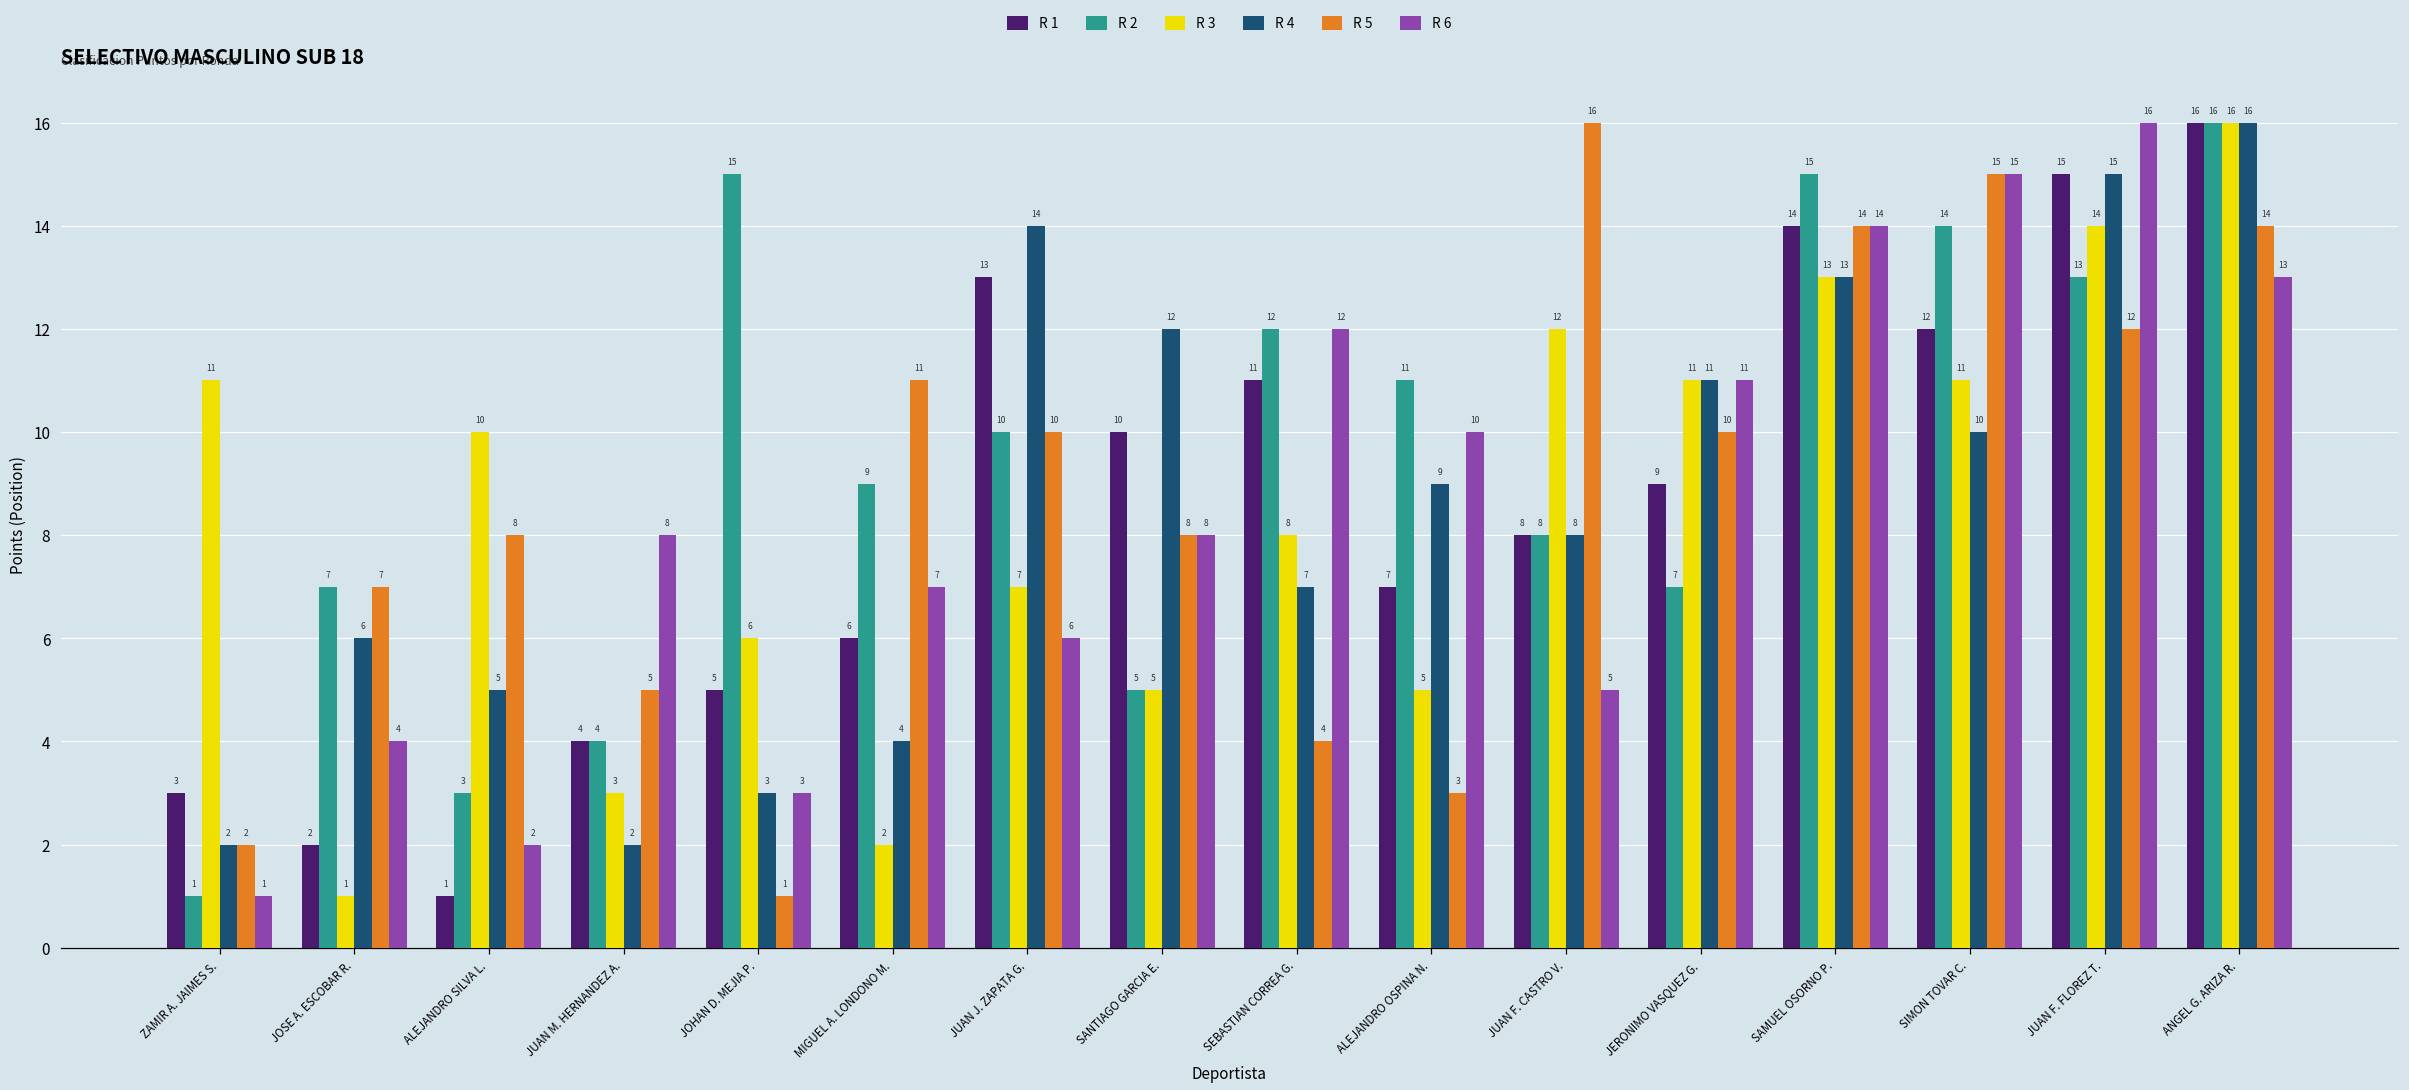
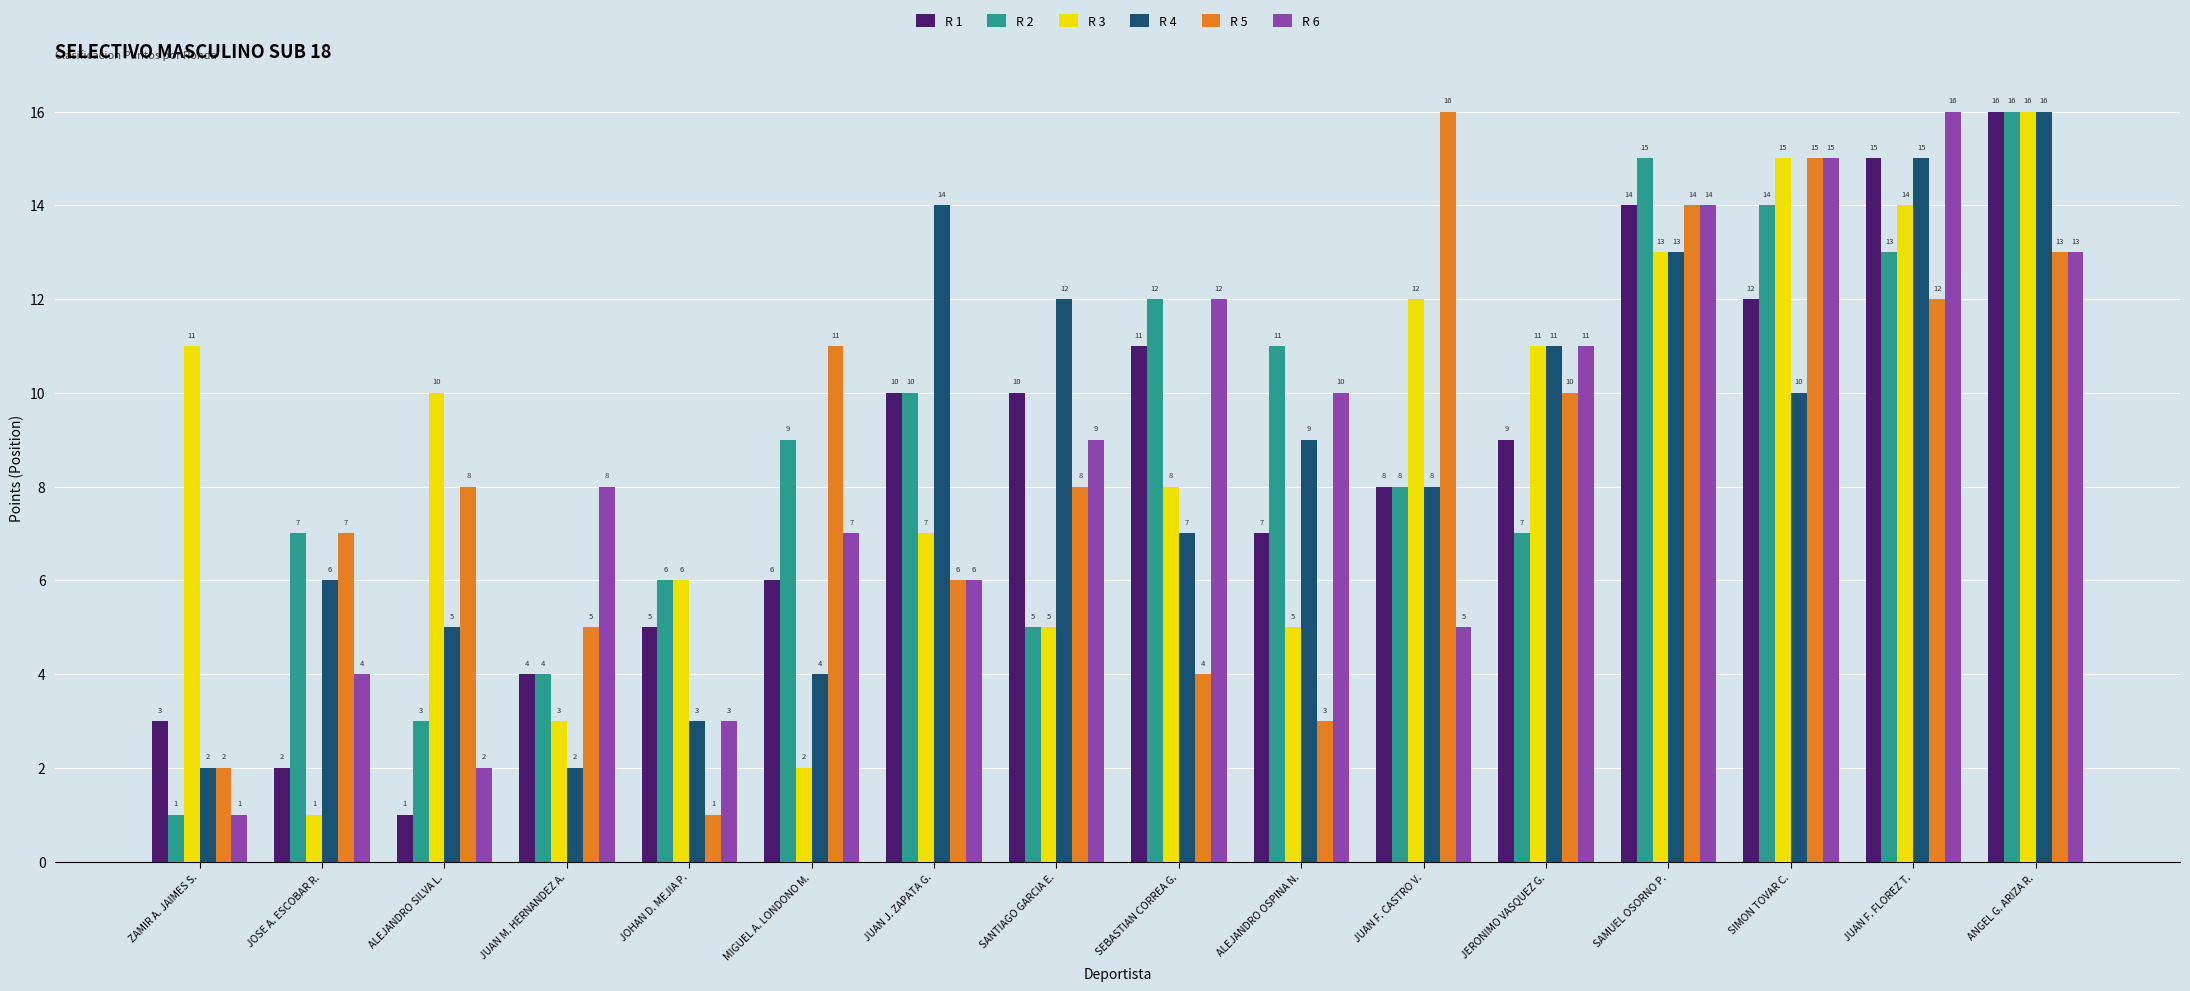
R 2, JOHAN D. MEJIA P.: 15 -> 6
R 1, JUAN J. ZAPATA G.: 13 -> 10
R 5, JUAN J. ZAPATA G.: 10 -> 6
R 6, SANTIAGO GARCIA E.: 8 -> 9
R 3, SIMON TOVAR C.: 11 -> 15
R 5, ANGEL G. ARIZA R.: 14 -> 13
